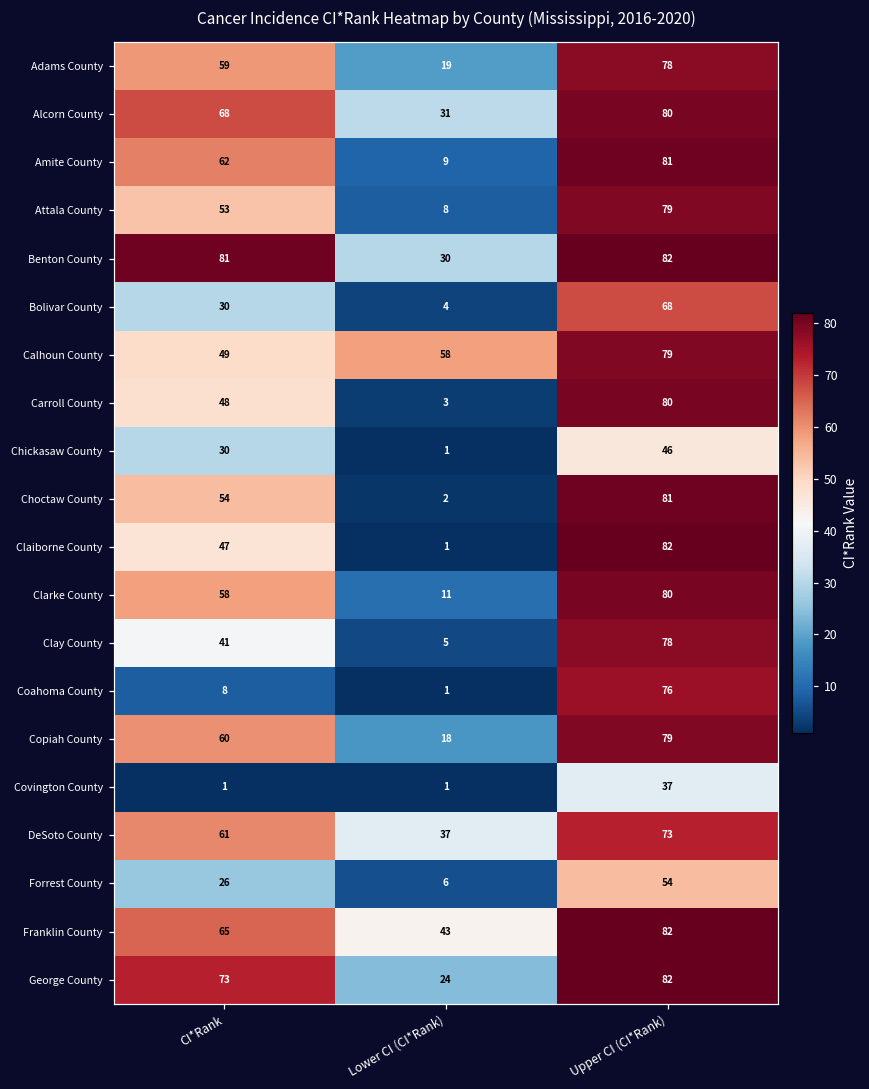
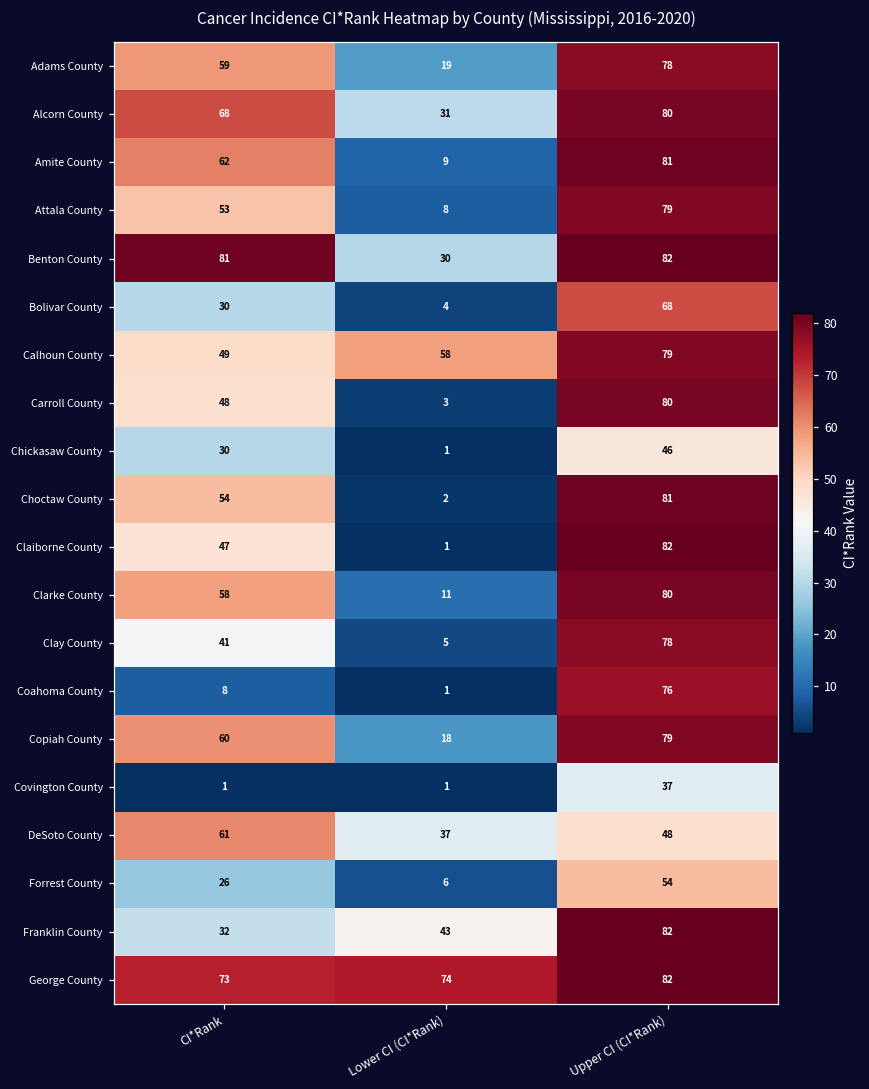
DeSoto County, Upper CI (CI*Rank): 73 -> 48
Franklin County, CI*Rank: 65 -> 32
George County, Lower CI (CI*Rank): 24 -> 74
